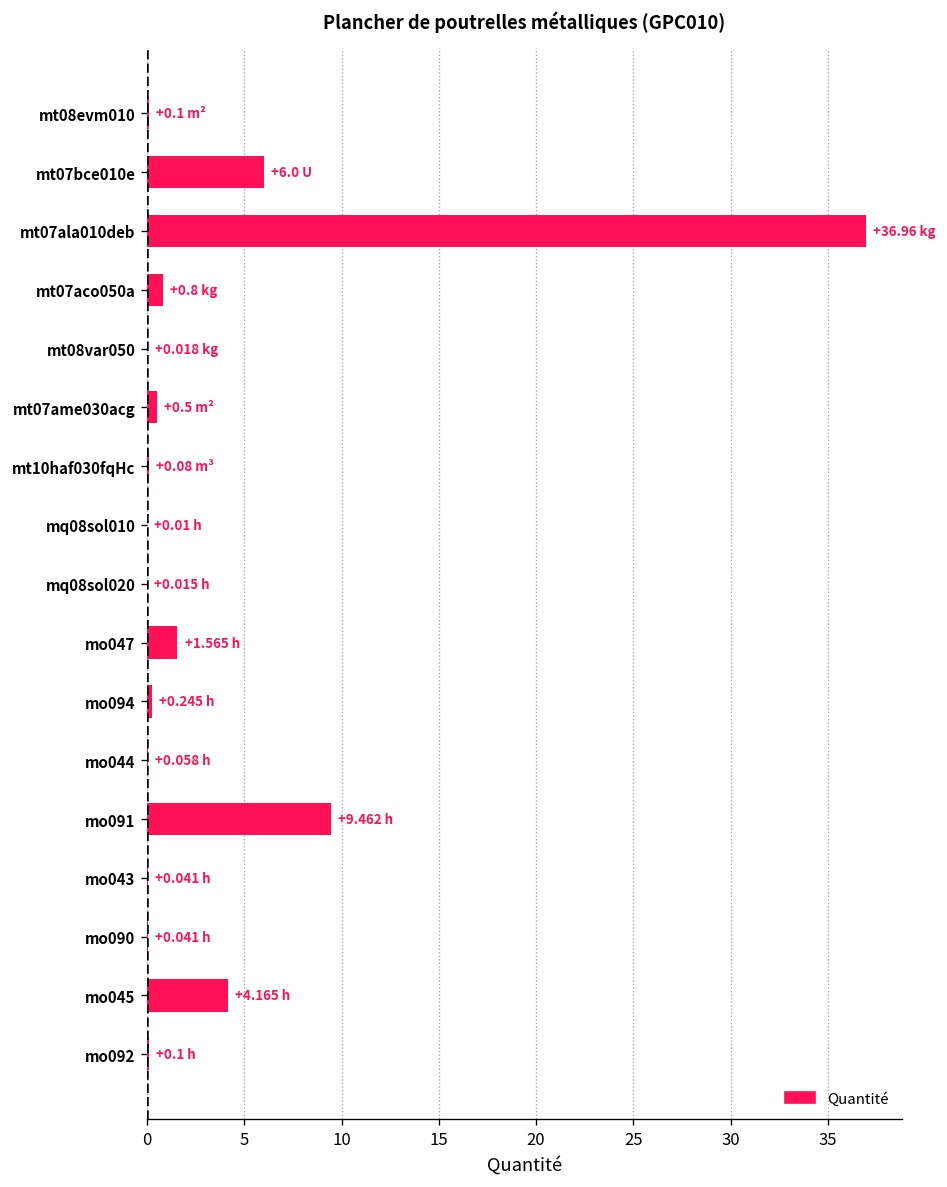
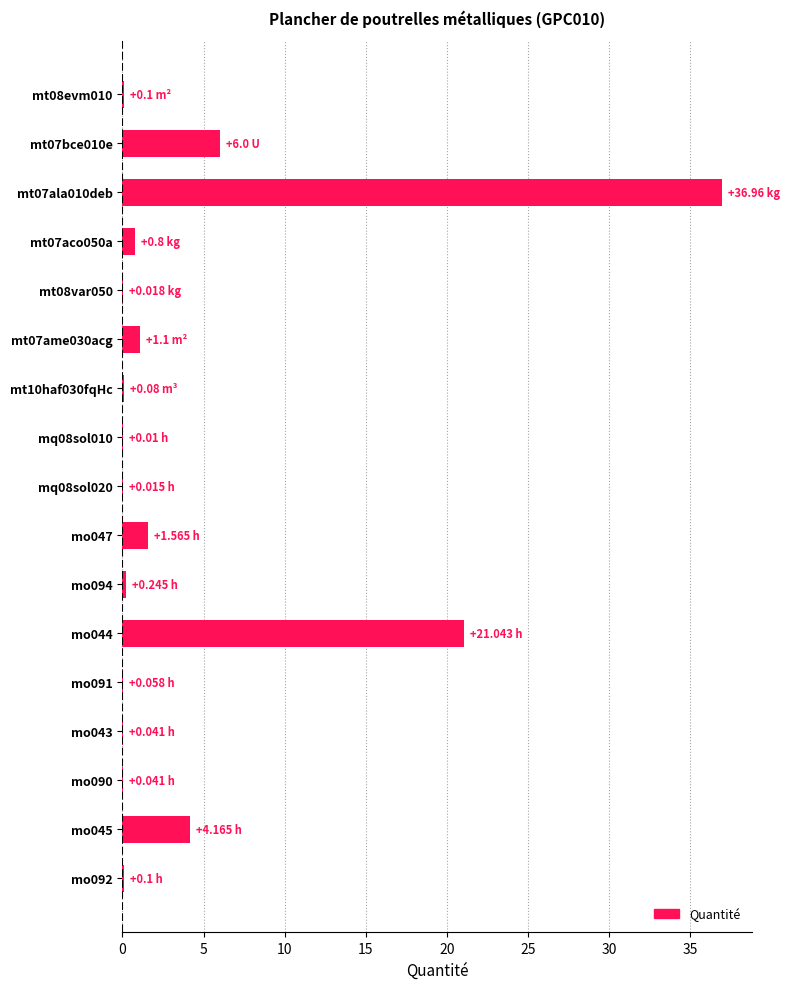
mt07ame030acg: +0.5 -> +1.1
mo044: +0.058 -> +21.043
mo091: +9.462 -> +0.058
